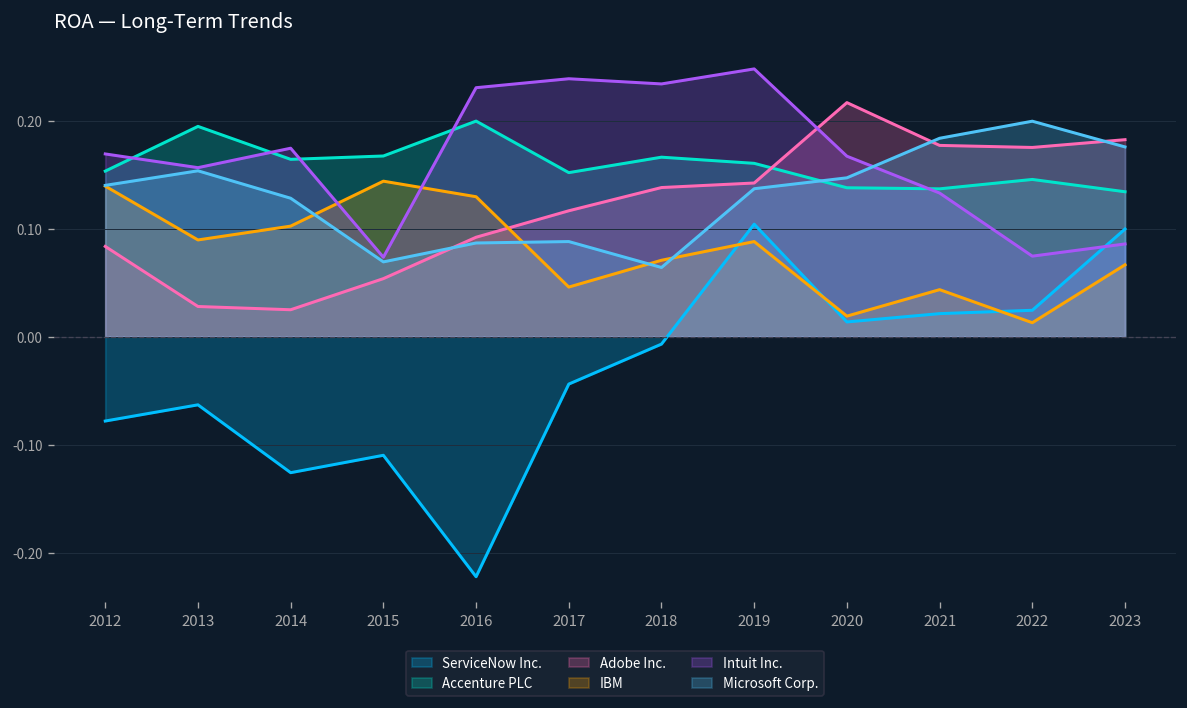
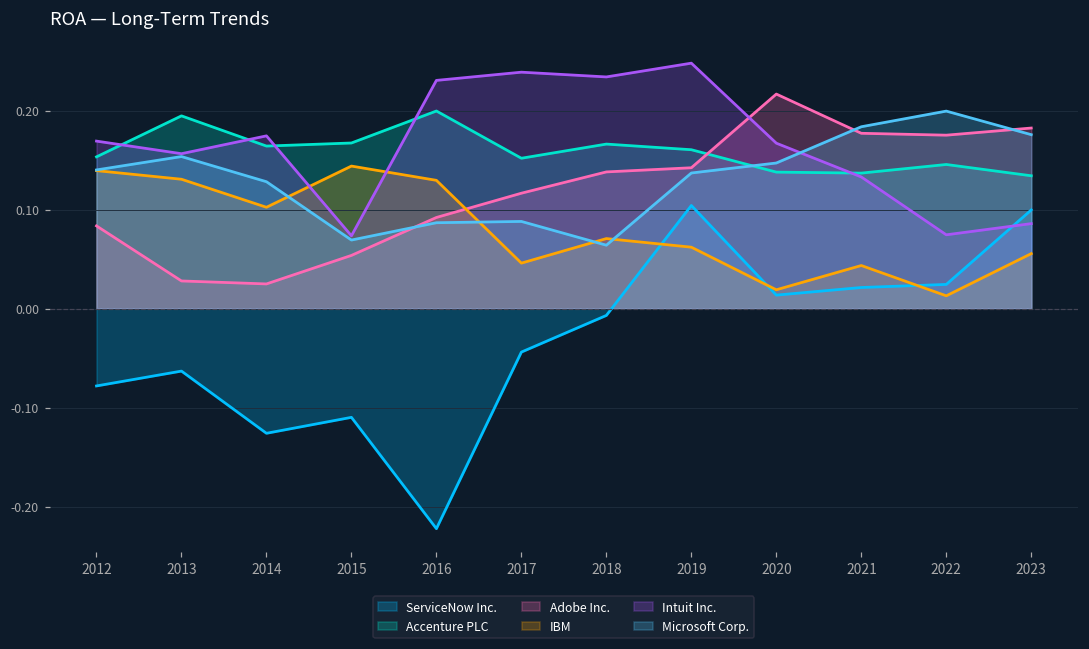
IBM, 2013: 0.09 -> 0.13
IBM, 2019: 0.09 -> 0.06
IBM, 2023: 0.07 -> 0.06
